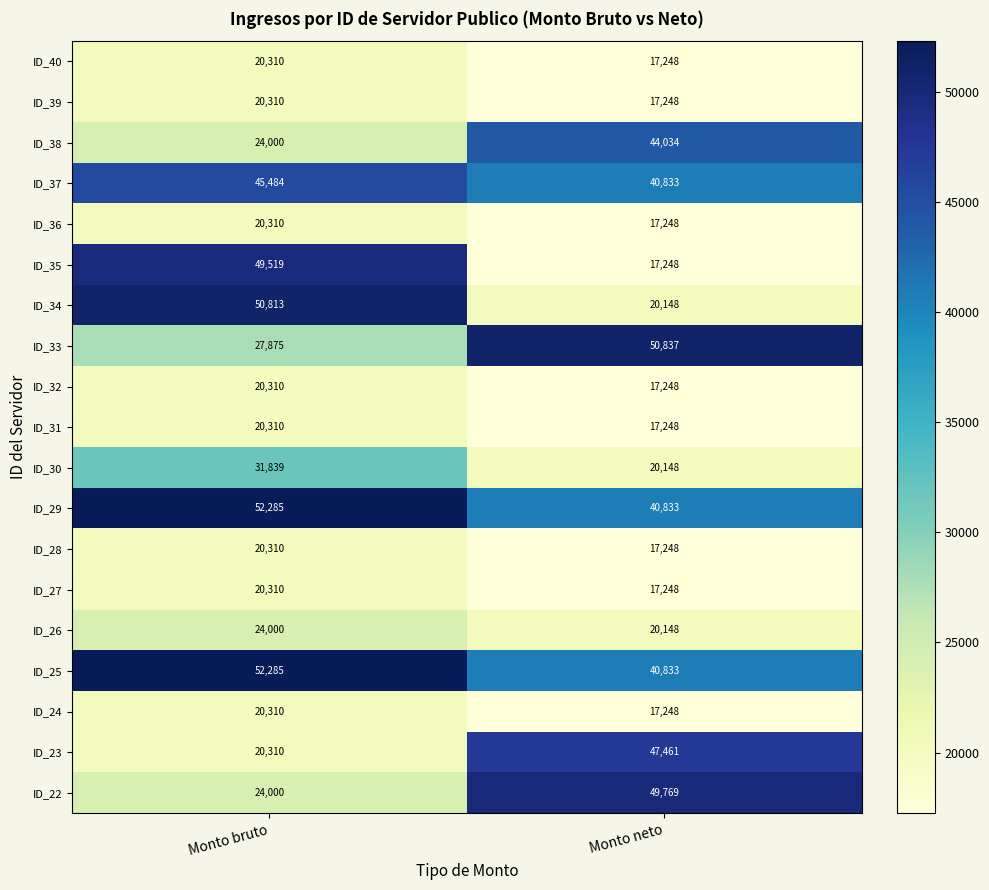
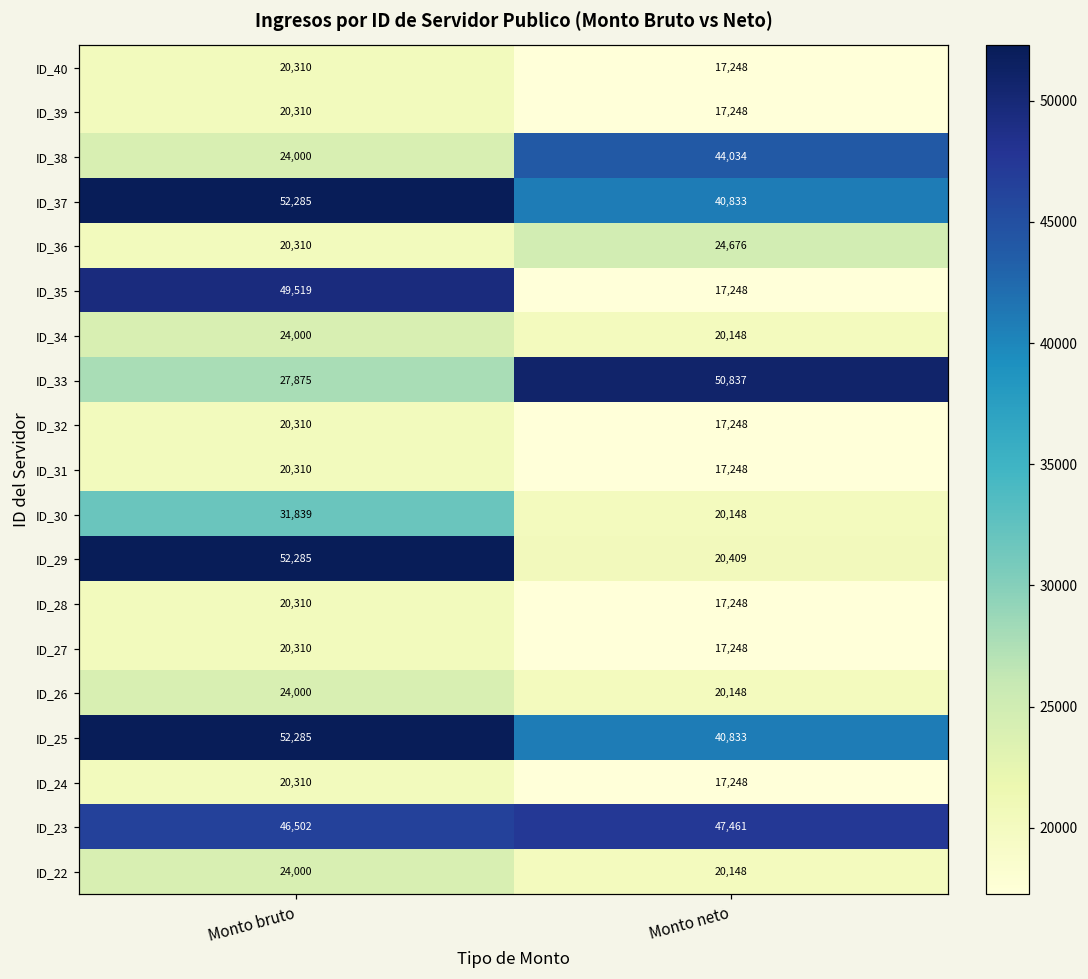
ID_37, Monto bruto: 45,484 -> 52,285
ID_36, Monto neto: 17,248 -> 24,676
ID_34, Monto bruto: 50,813 -> 24,000
ID_29, Monto neto: 40,833 -> 20,409
ID_23, Monto bruto: 20,310 -> 46,502
ID_22, Monto neto: 49,769 -> 20,148
